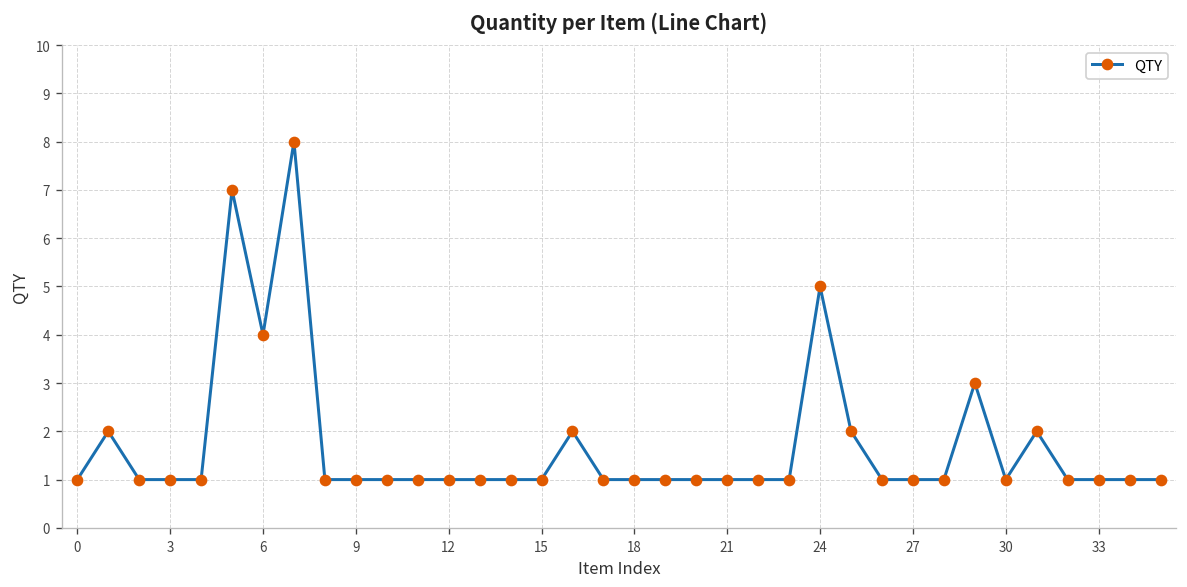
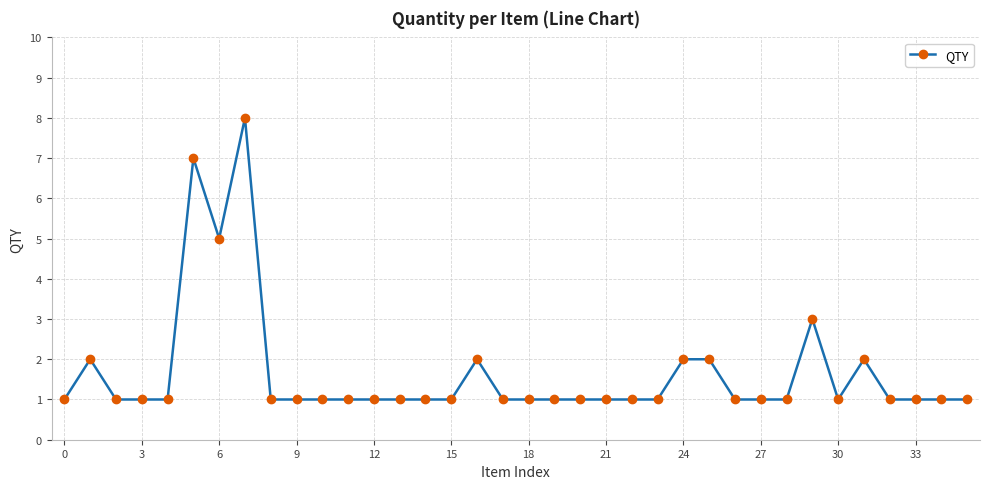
6: 4 -> 5
24: 5 -> 2
